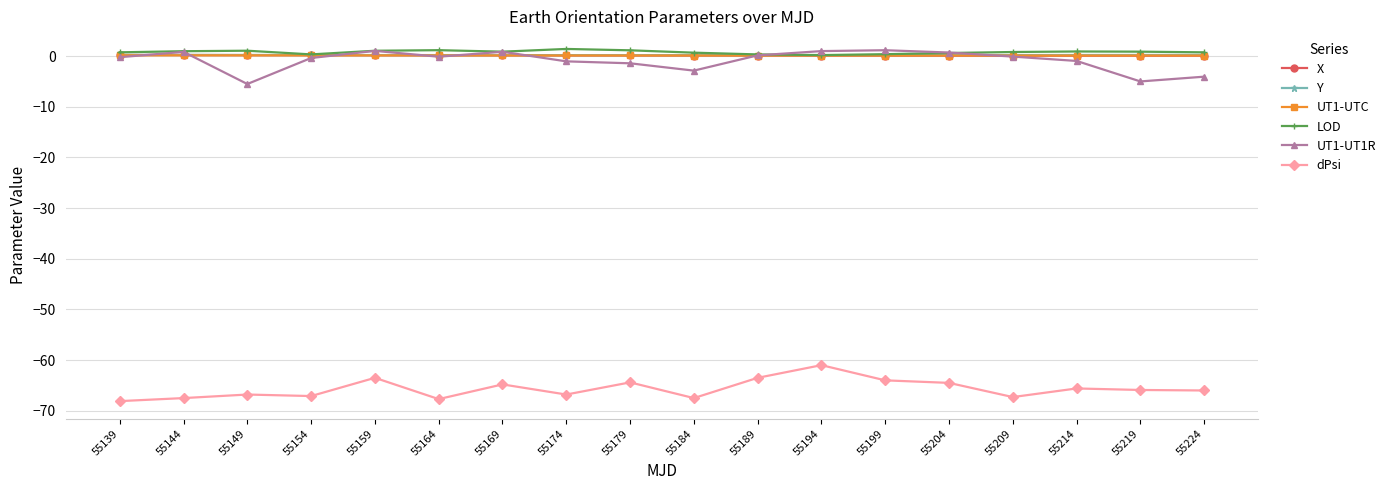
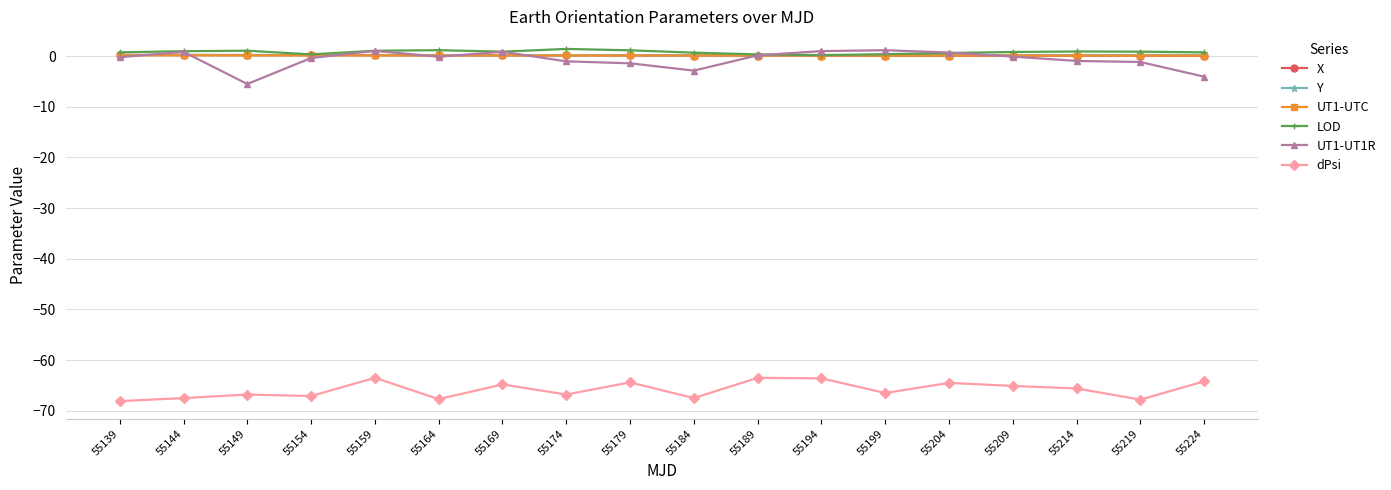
dPsi, 55194: -61 -> -64
dPsi, 55199: -64 -> -67
dPsi, 55209: -67 -> -65
UT1-UT1R, 55219: -5 -> -1
dPsi, 55219: -66 -> -68
dPsi, 55224: -66 -> -64
